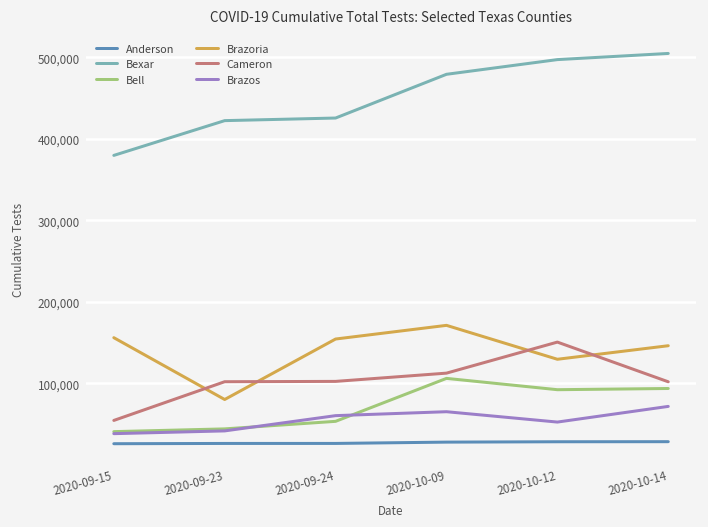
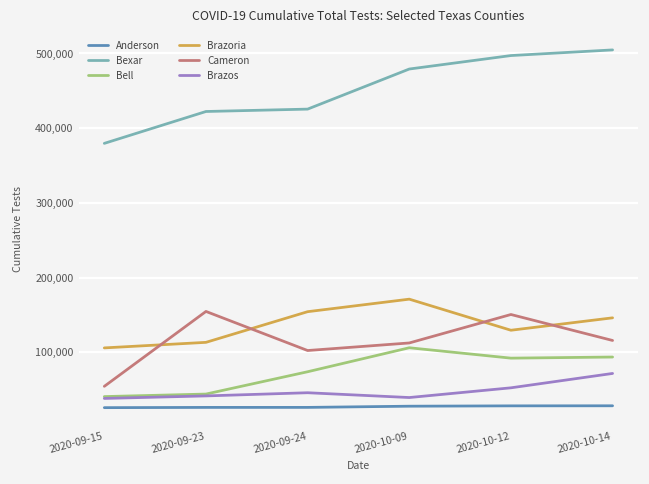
Brazoria, 2020-09-15: 160,000 -> 110,000
Brazoria, 2020-09-23: 80,000 -> 110,000
Cameron, 2020-09-23: 100,000 -> 150,000
Bell, 2020-09-24: 50,000 -> 70,000
Brazos, 2020-09-24: 60,000 -> 50,000
Brazos, 2020-10-09: 70,000 -> 40,000
Cameron, 2020-10-14: 100,000 -> 120,000
